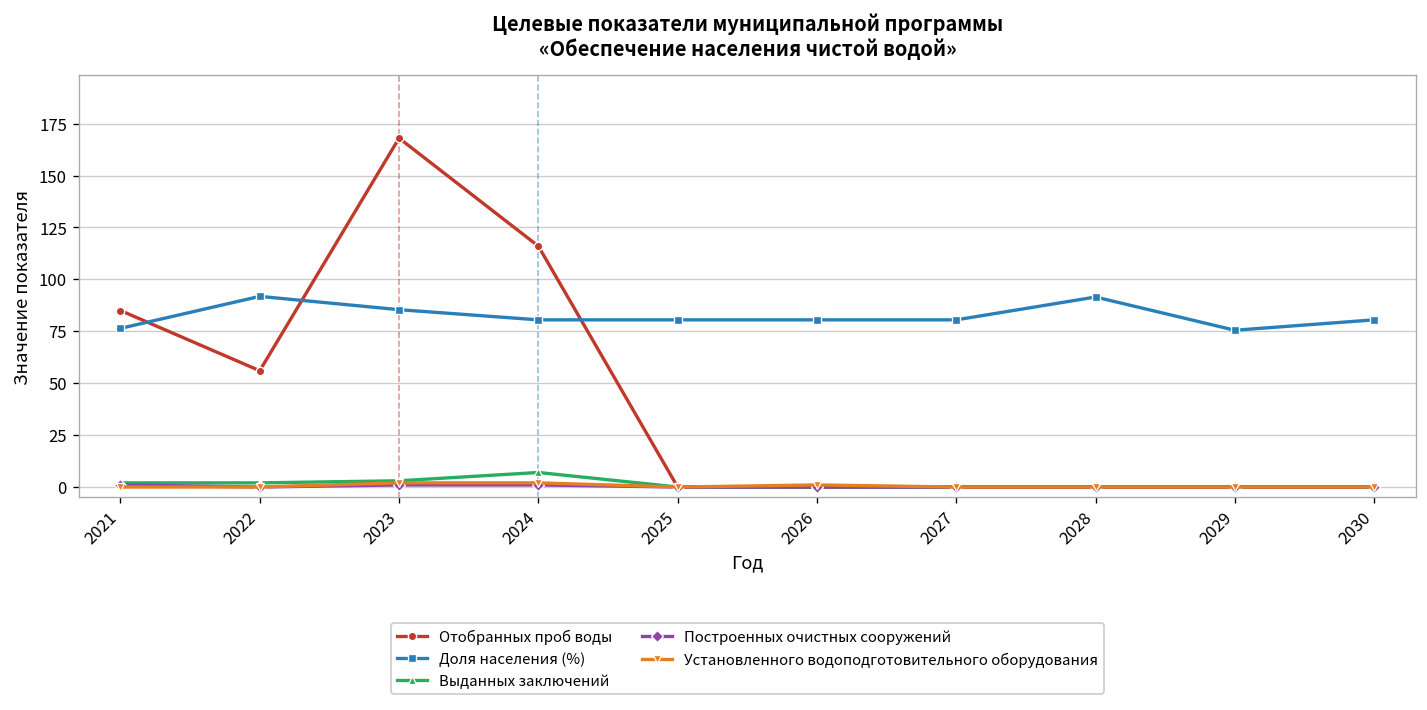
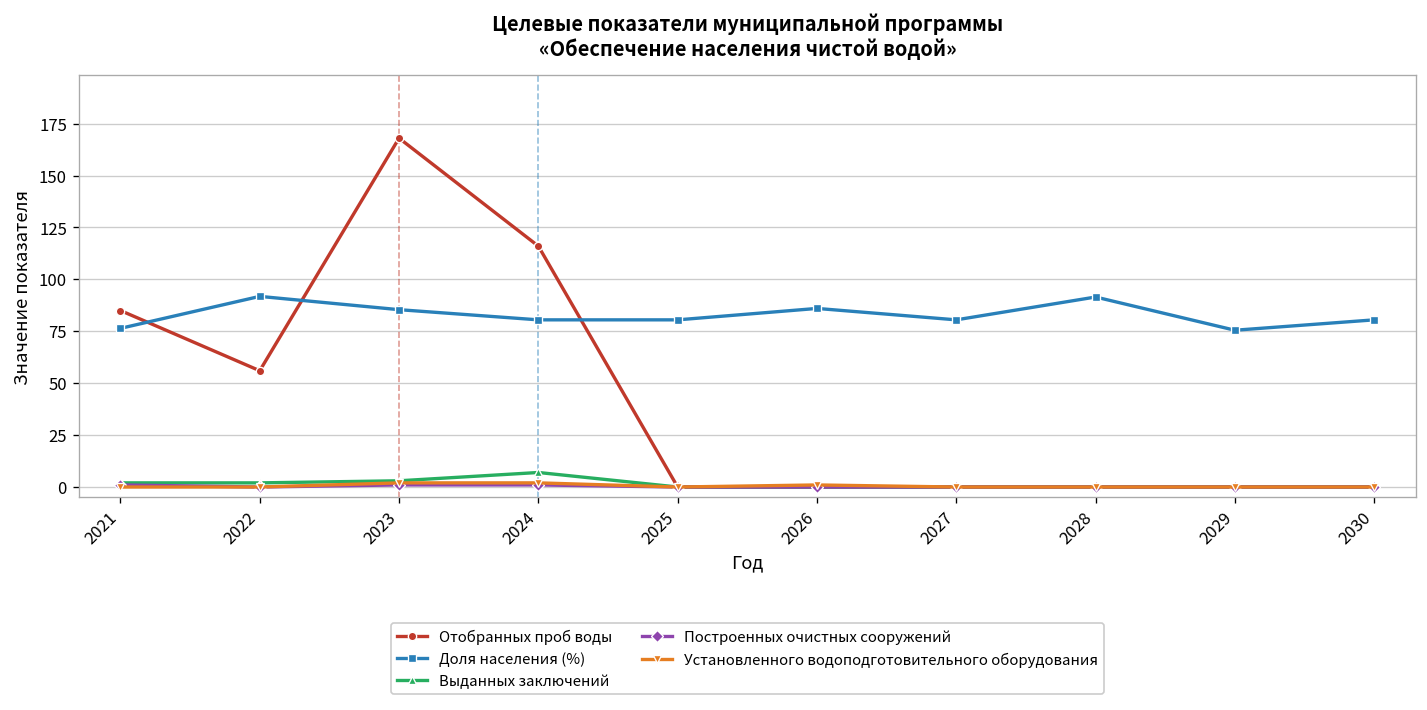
Доля населения (%), 2026: 81 -> 86
